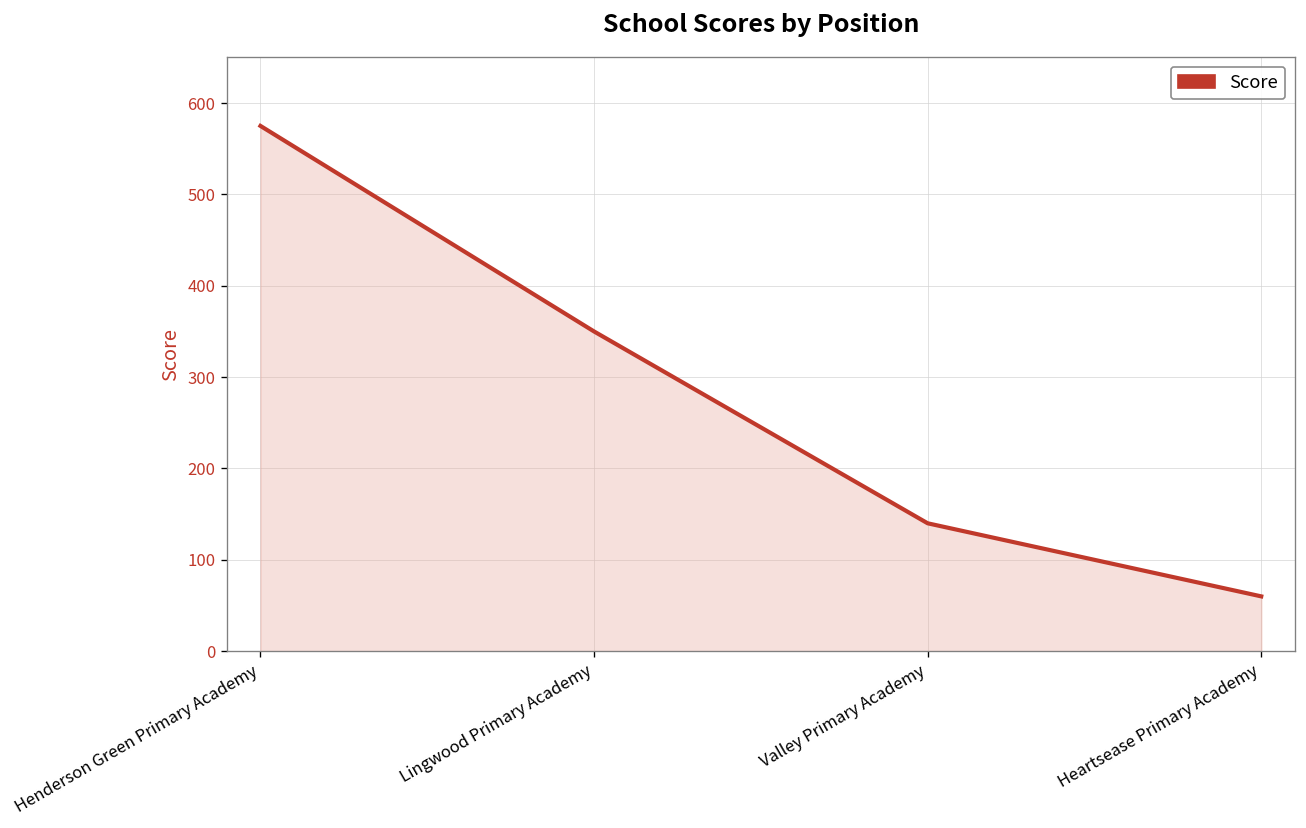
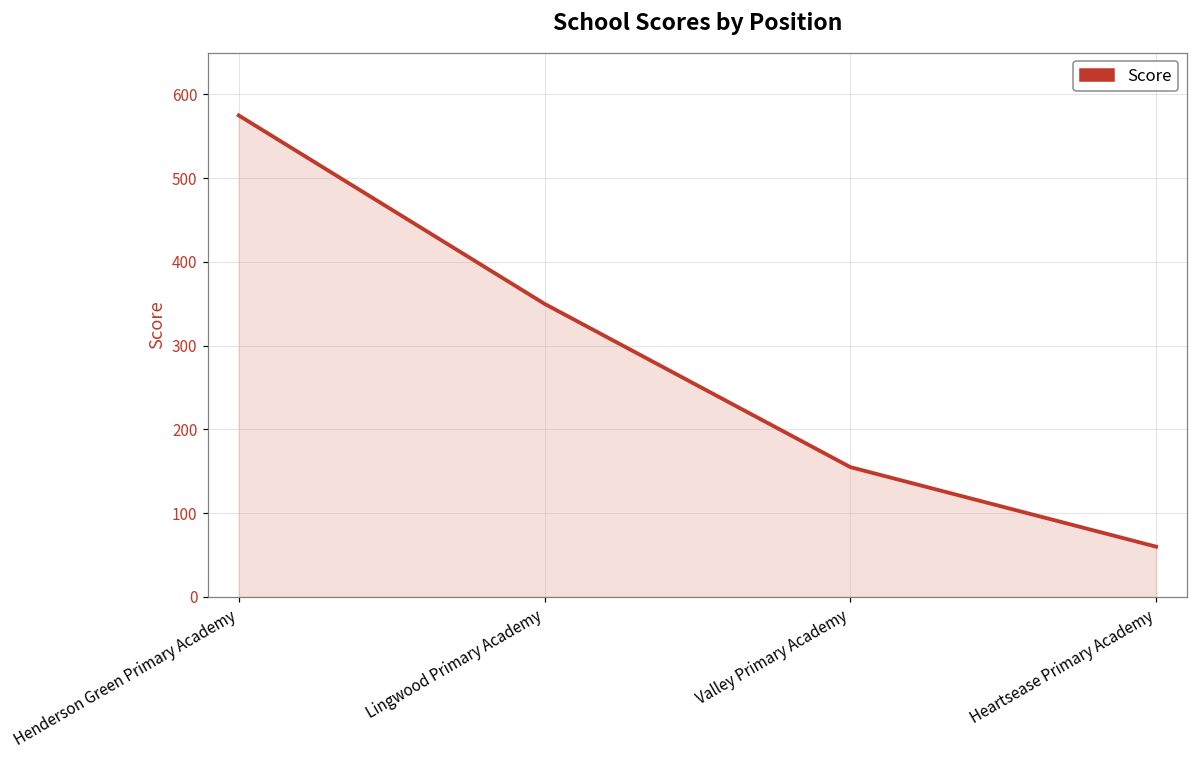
Valley Primary Academy: 140 -> 160
